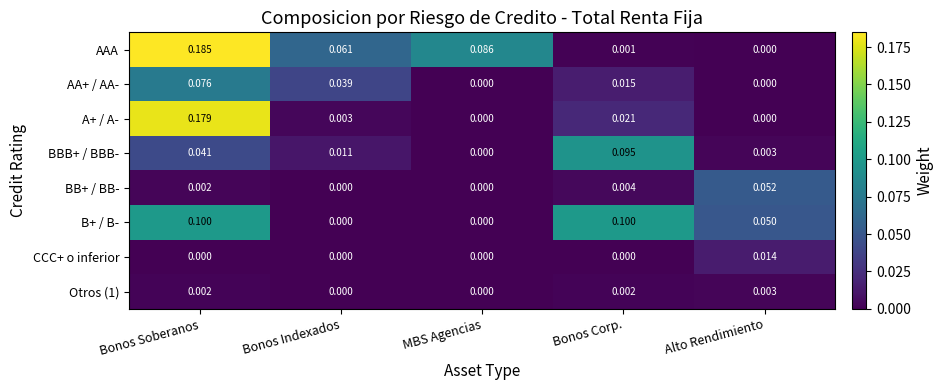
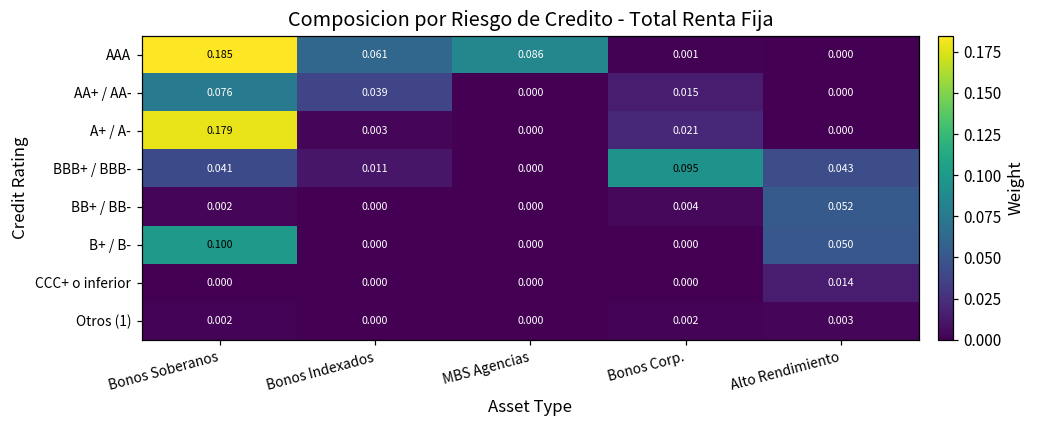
BBB+ / BBB-, Alto Rendimiento: 0.003 -> 0.043
B+ / B-, Bonos Corp.: 0.100 -> 0.000
